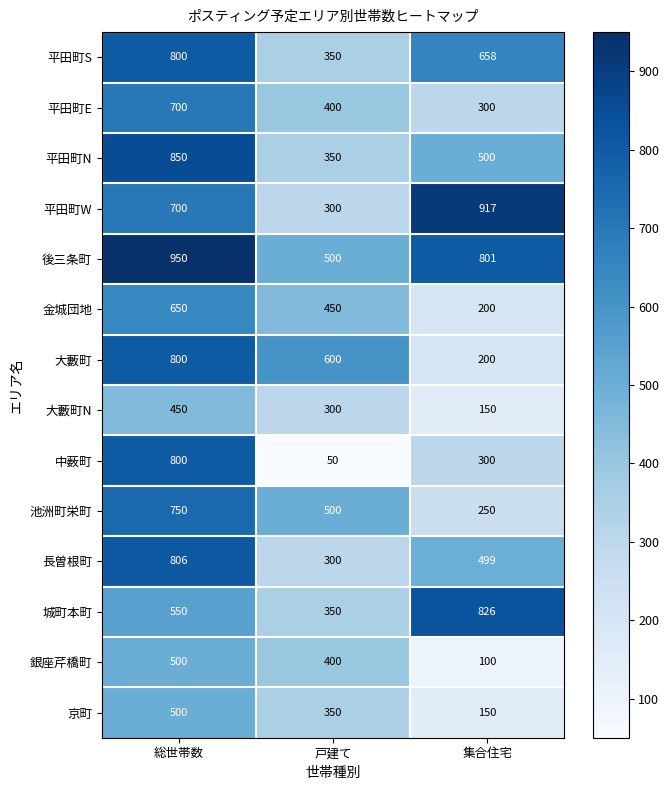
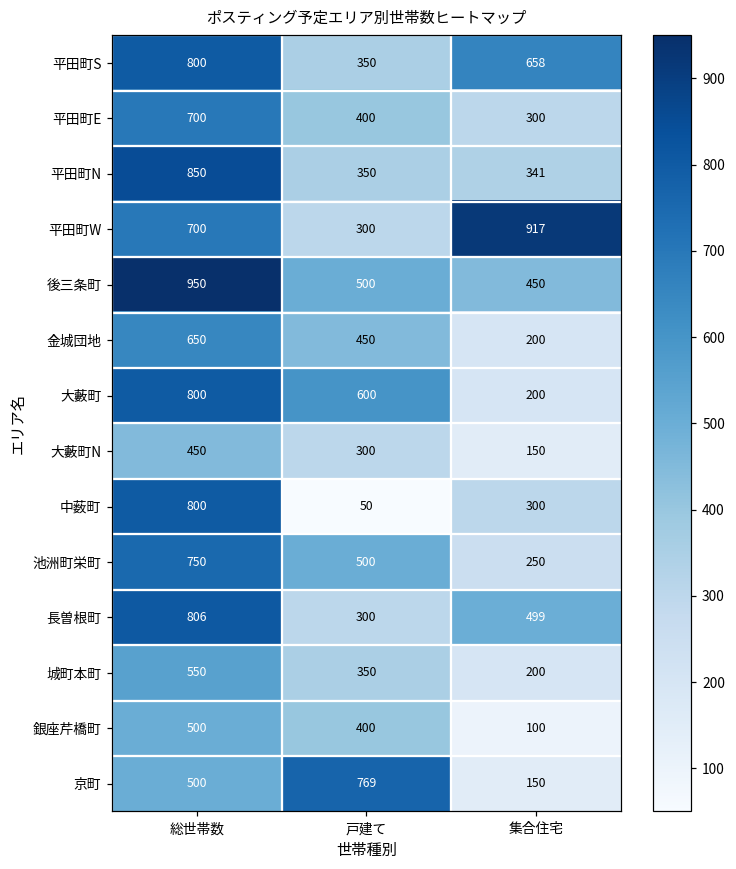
平田町N, 集合住宅: 500 -> 341
後三条町, 集合住宅: 801 -> 450
城町本町, 集合住宅: 826 -> 200
京町, 戸建て: 350 -> 769
